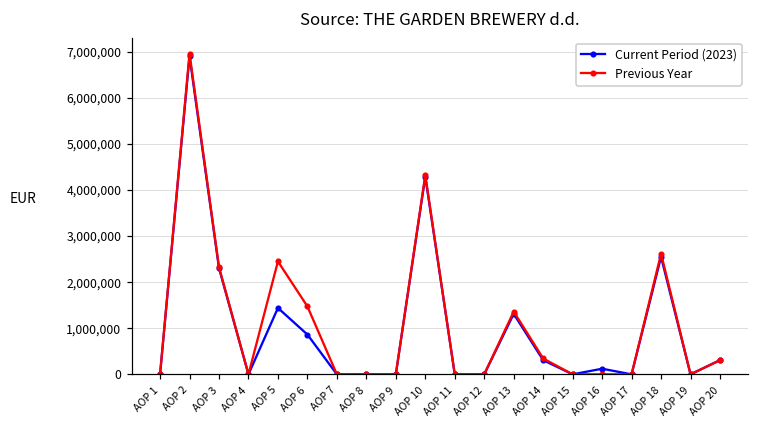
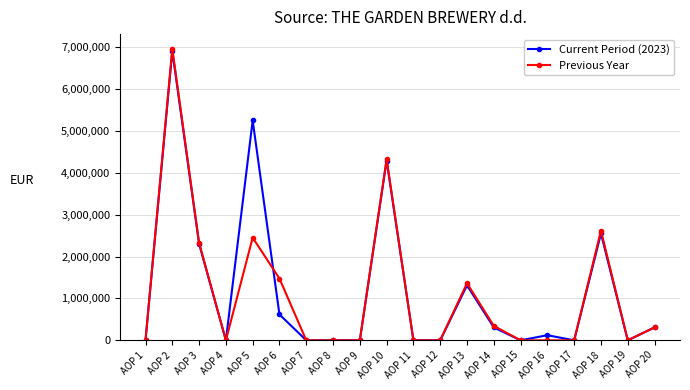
Current Period (2023), AOP 5: 1,400,000 -> 5,200,000
Current Period (2023), AOP 6: 900,000 -> 600,000
